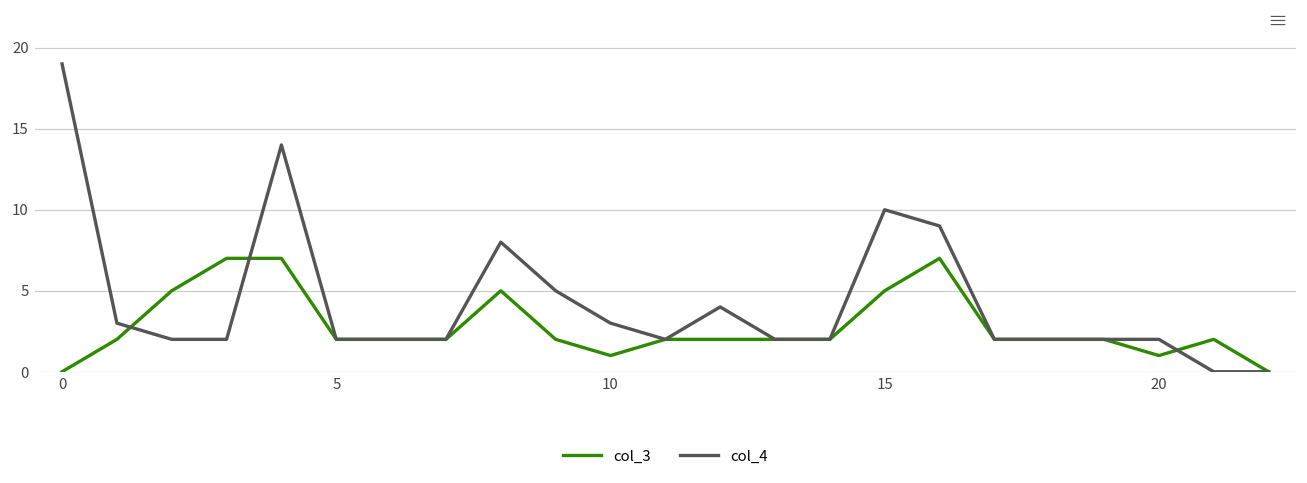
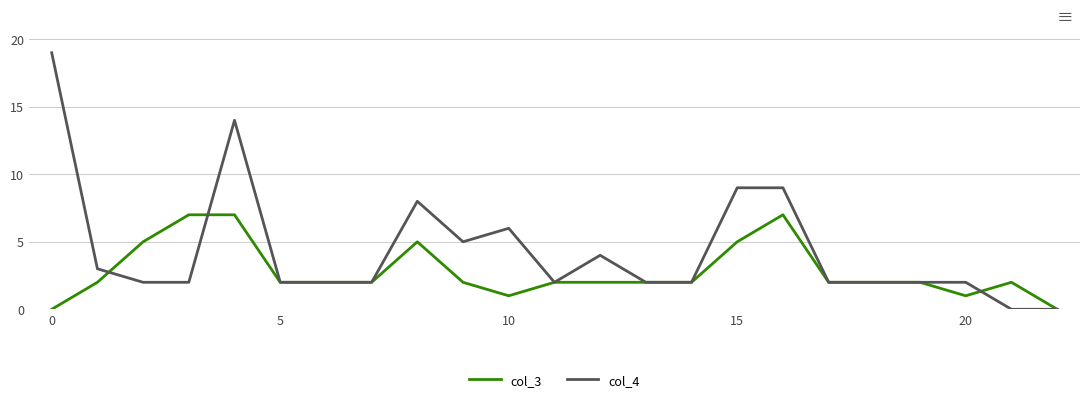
col_4, 10: 3 -> 6
col_4, 15: 10 -> 9
